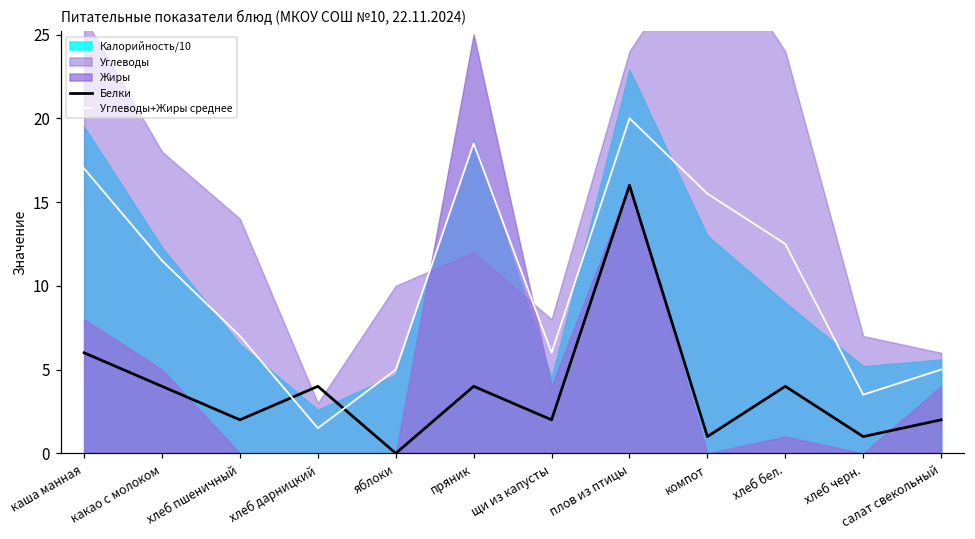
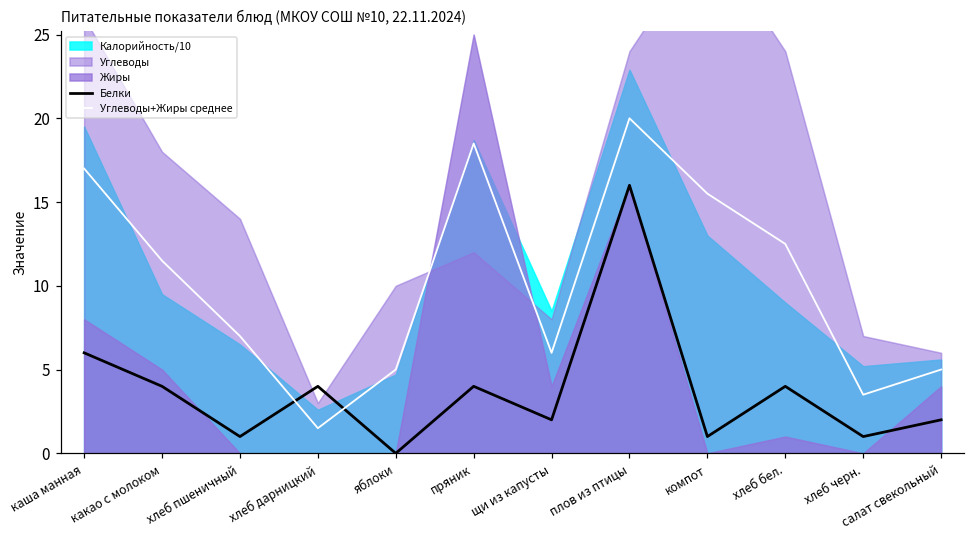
Калорийность/10, какао с молоком: 12.3 -> 9.5
Белки, хлеб пшеничный: 2 -> 1
Калорийность/10, щи из капусты: 4.5 -> 8.5
